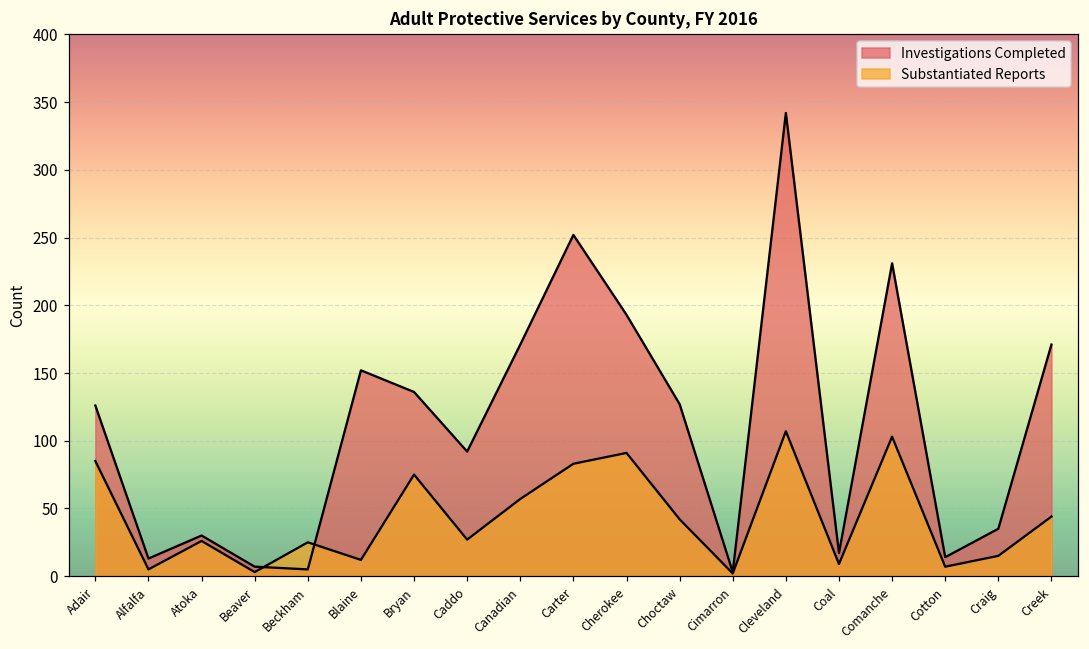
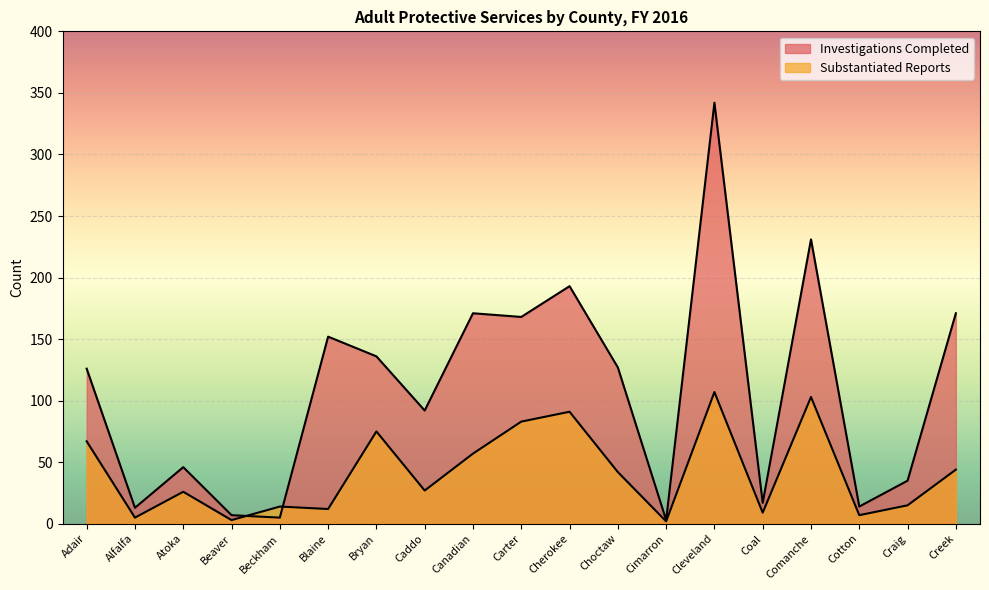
Substantiated Reports, Adair: 85 -> 67
Investigations Completed, Atoka: 30 -> 46
Substantiated Reports, Beckham: 25 -> 14
Investigations Completed, Carter: 252 -> 168
